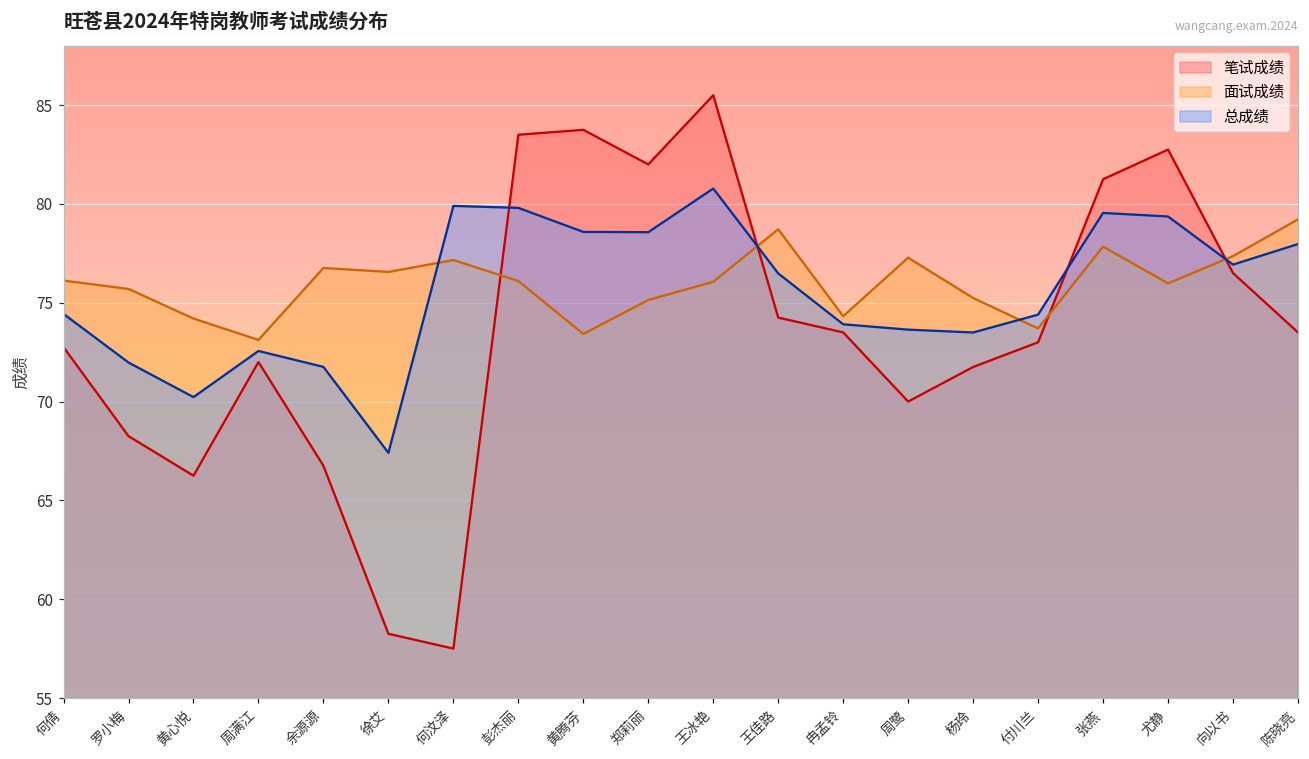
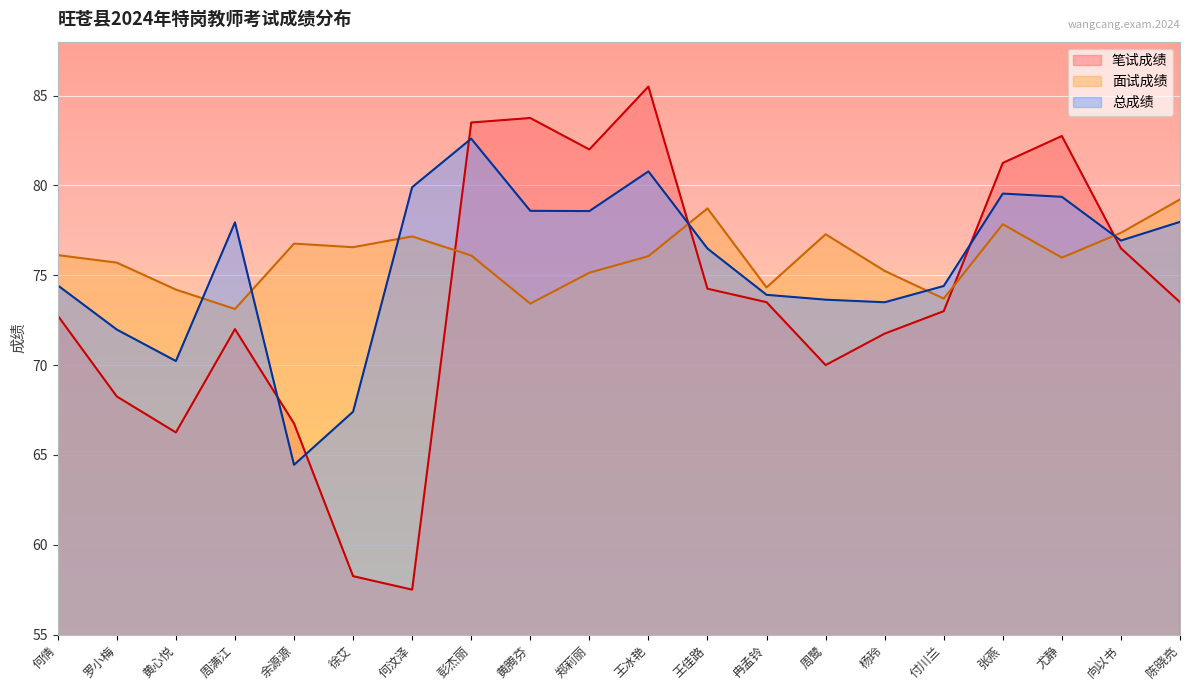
总成绩, 周满江: 72.6 -> 77.9
总成绩, 余源源: 71.8 -> 64.4
总成绩, 彭杰丽: 79.8 -> 82.6
